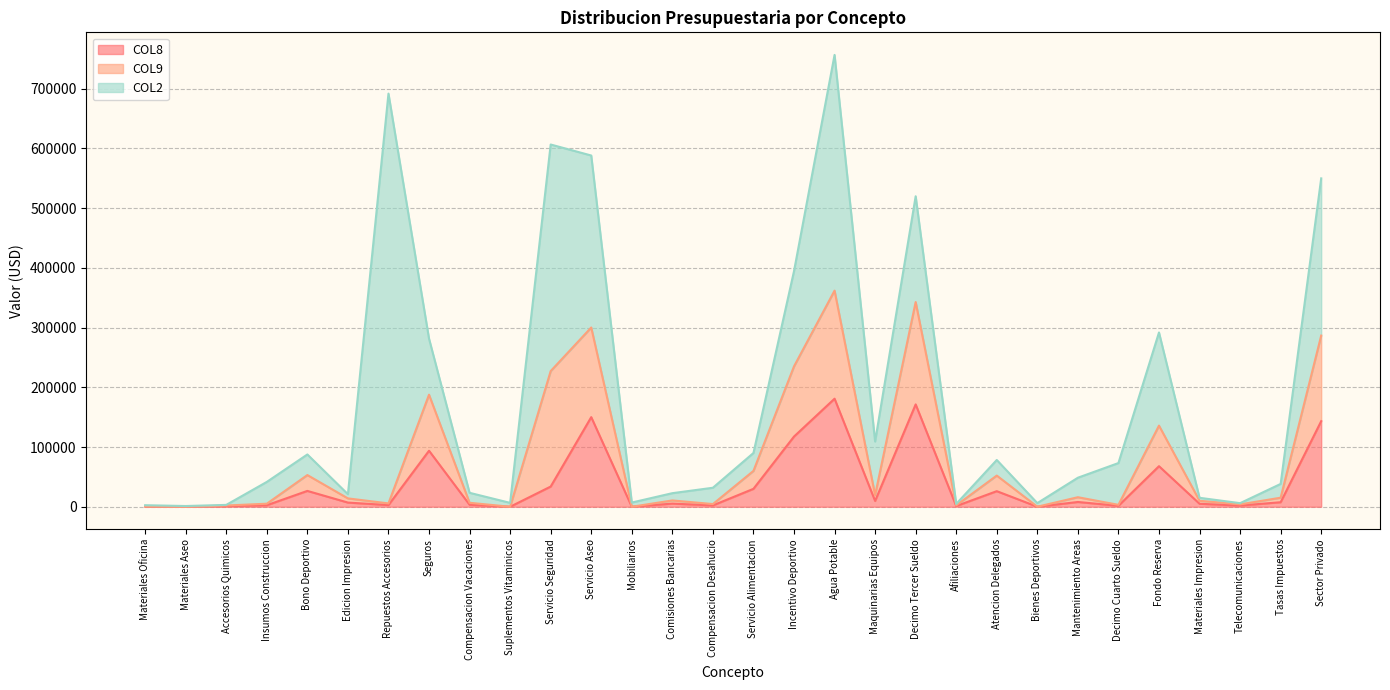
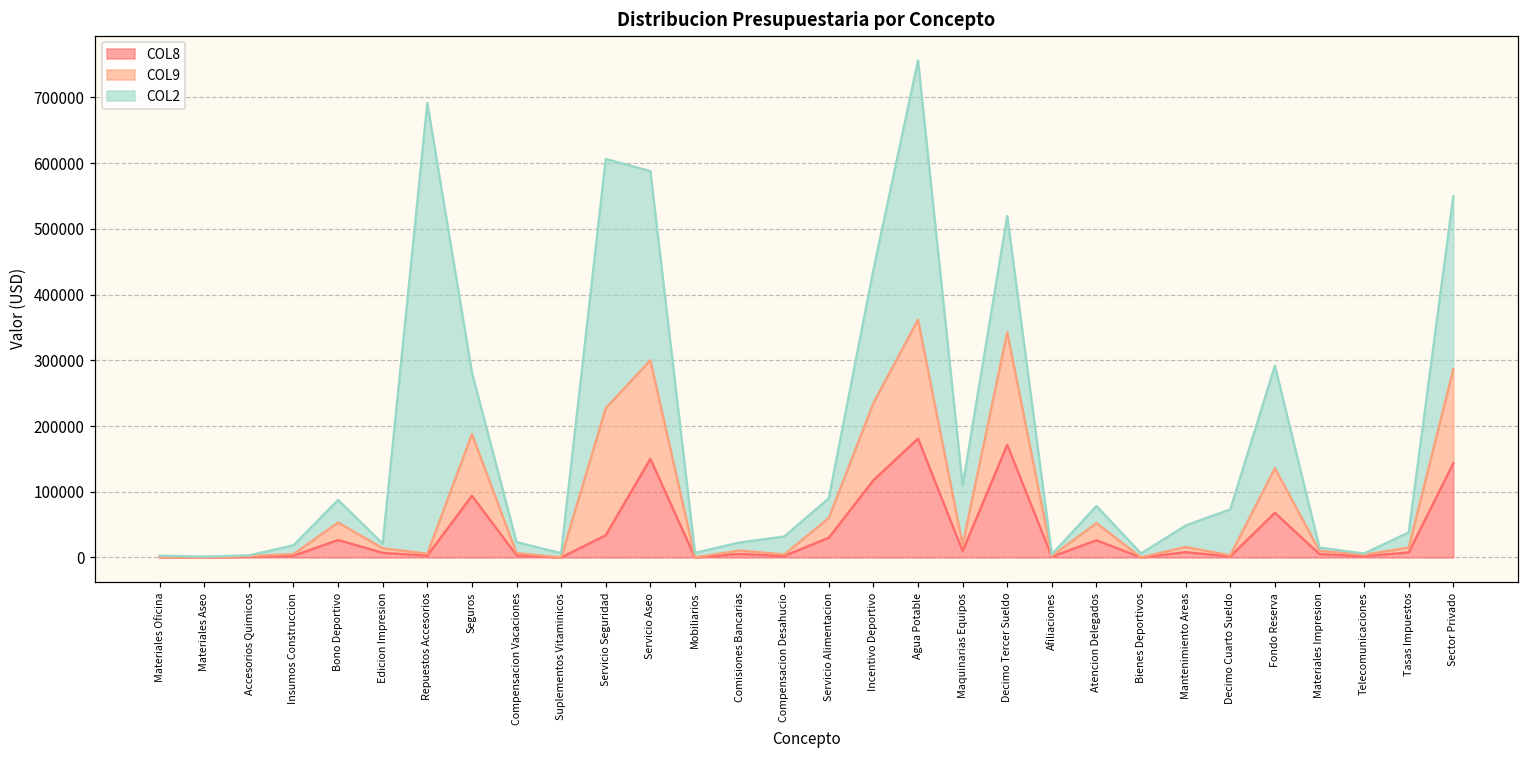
COL2, Insumos Construccion: 40000 -> 10000
COL2, Incentivo Deportivo: 160000 -> 200000
